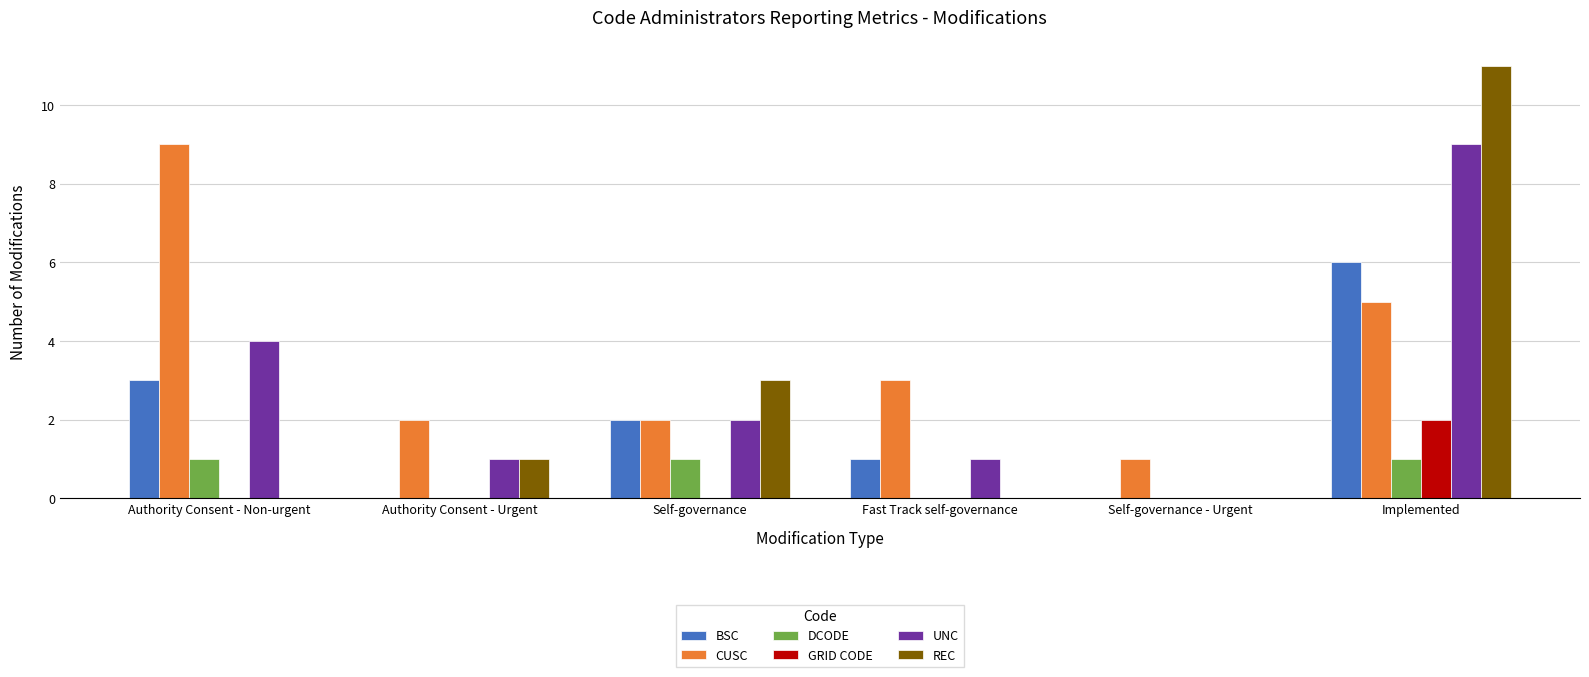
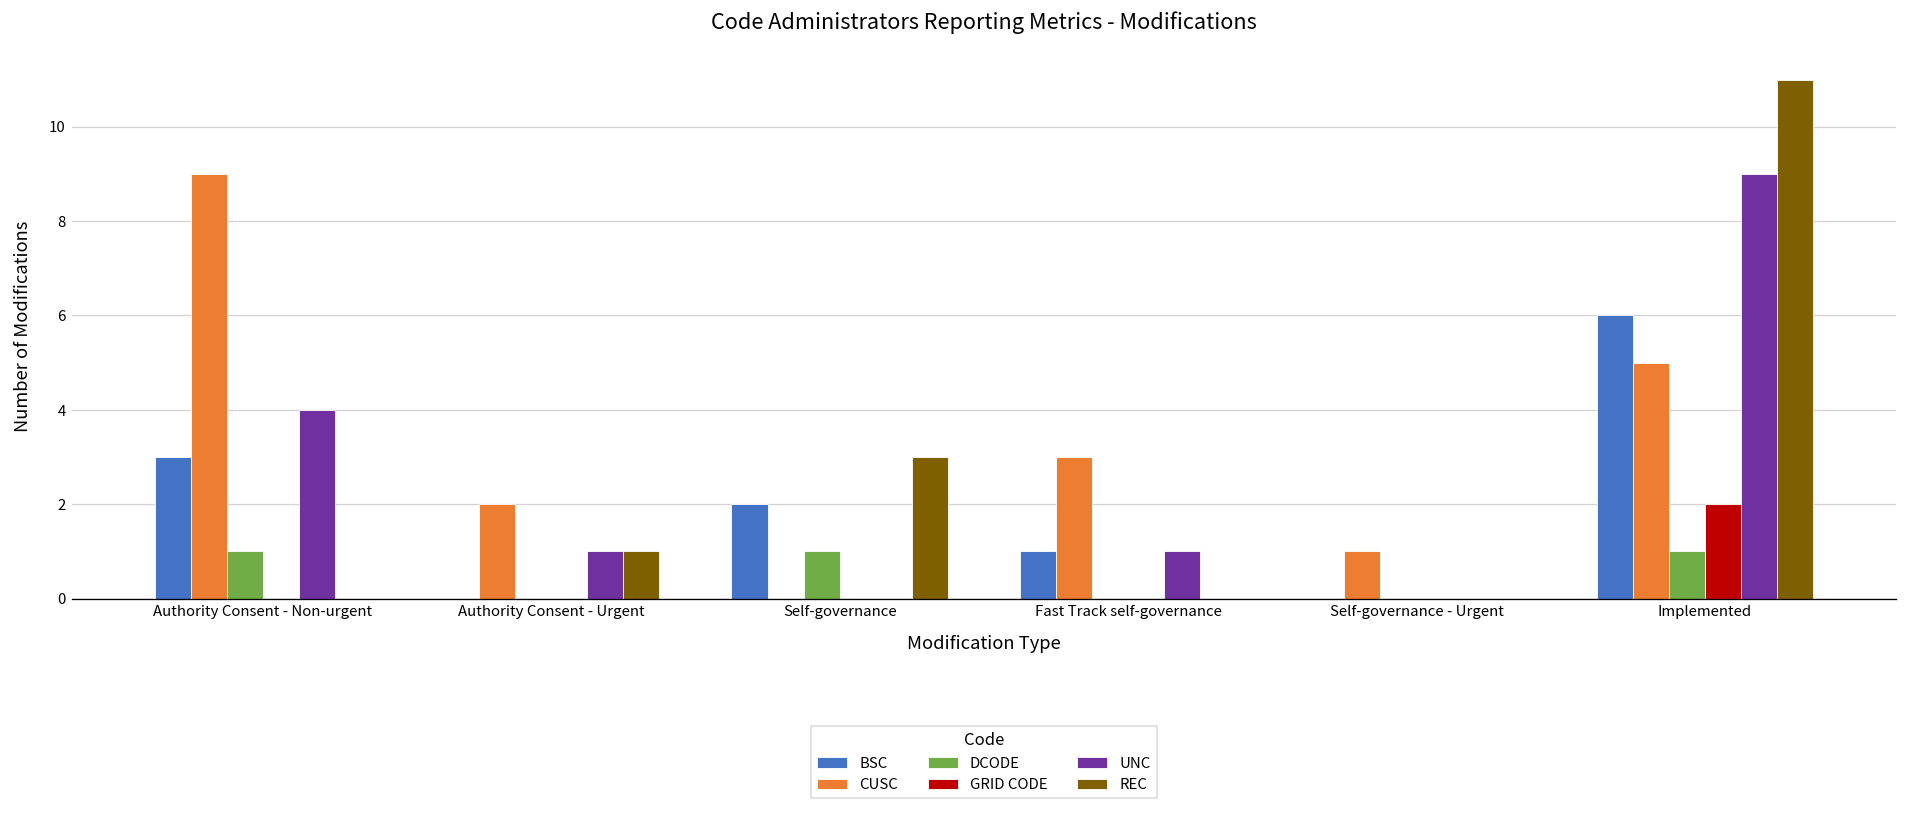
CUSC, Self-governance: 2 -> 0
UNC, Self-governance: 2 -> 0
